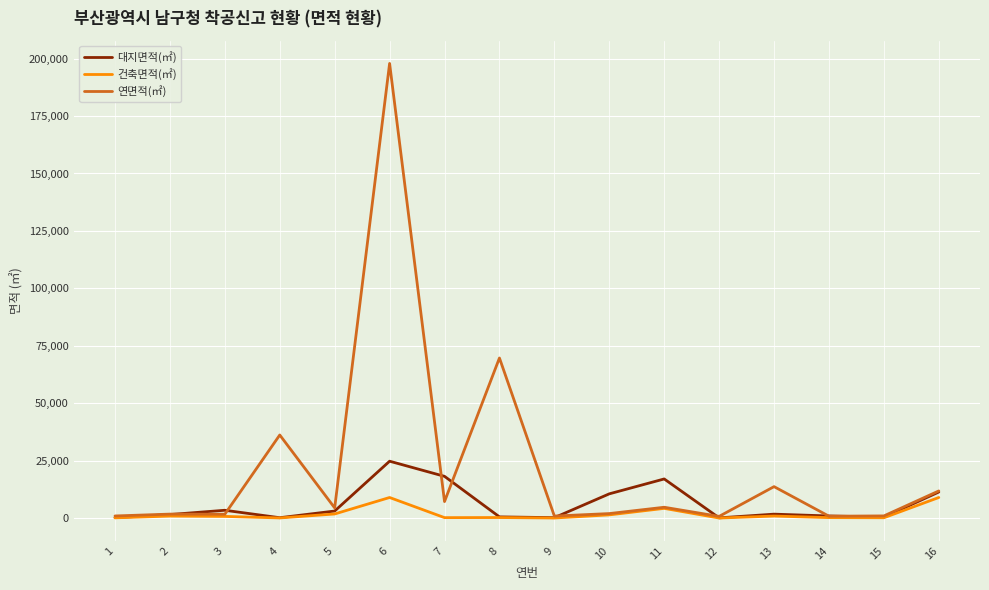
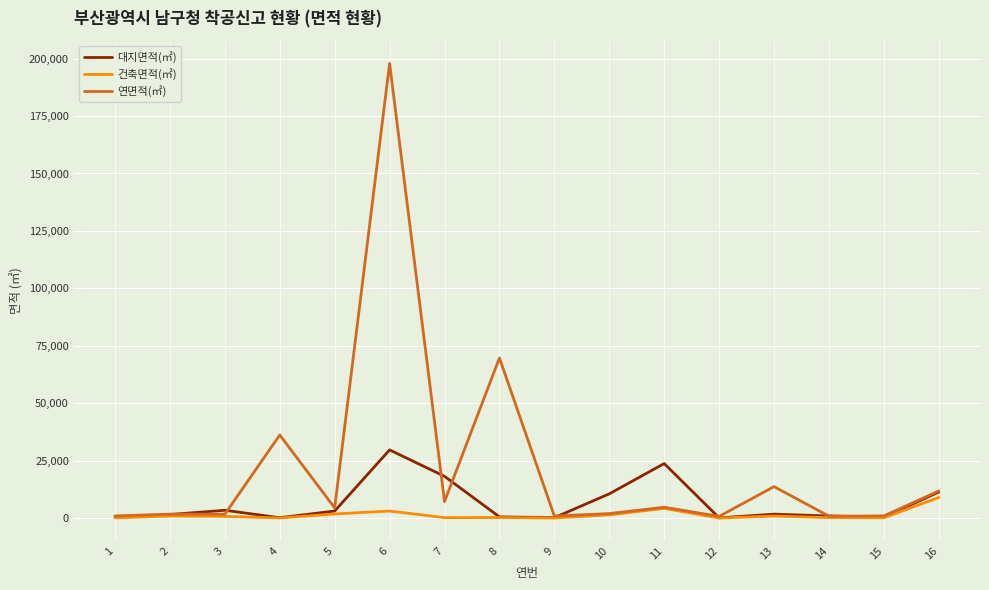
대지면적(㎡), 6: 25,000 -> 30,000
건축면적(㎡), 6: 9,000 -> 3,000
대지면적(㎡), 11: 17,000 -> 24,000
